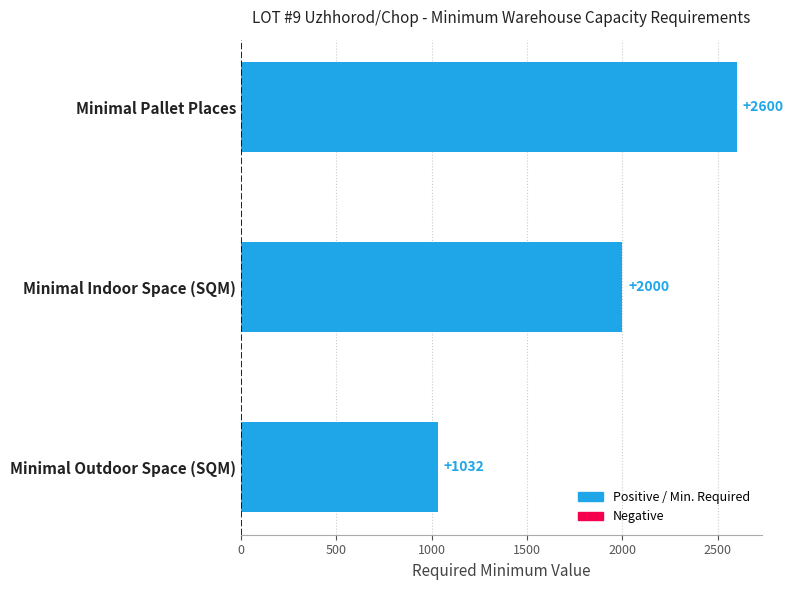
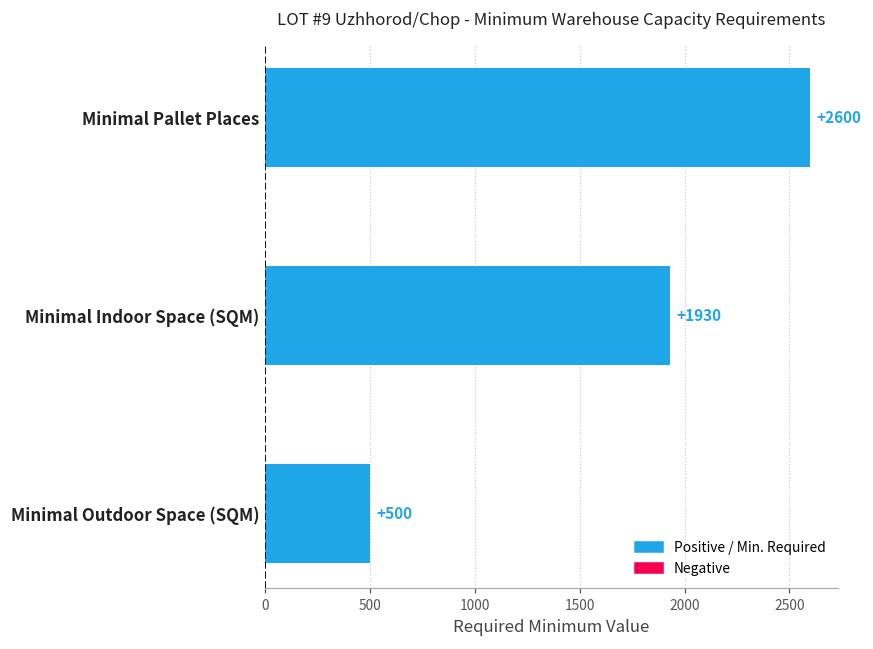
Minimal Indoor Space (SQM): +2000 -> +1930
Minimal Outdoor Space (SQM): +1032 -> +500
